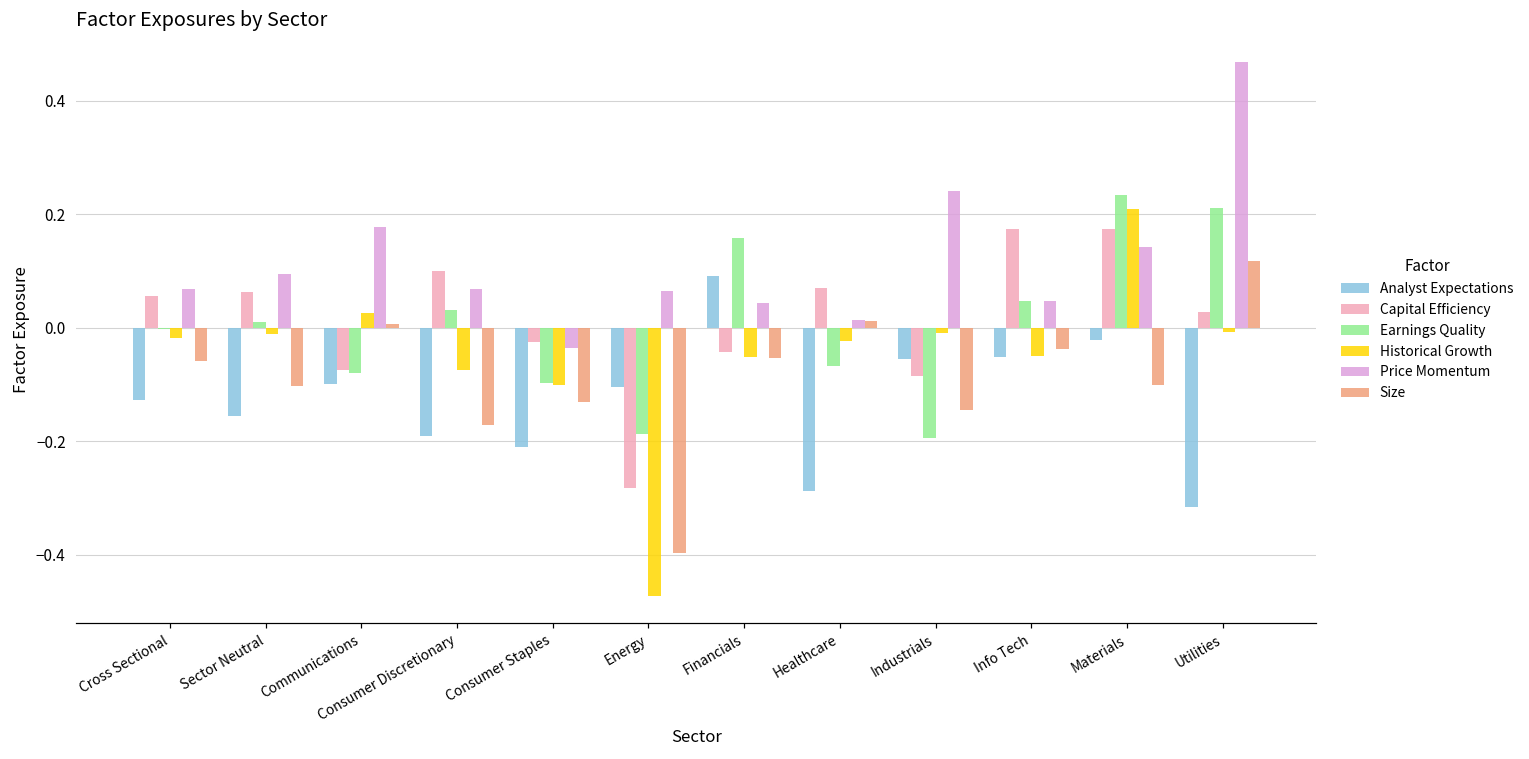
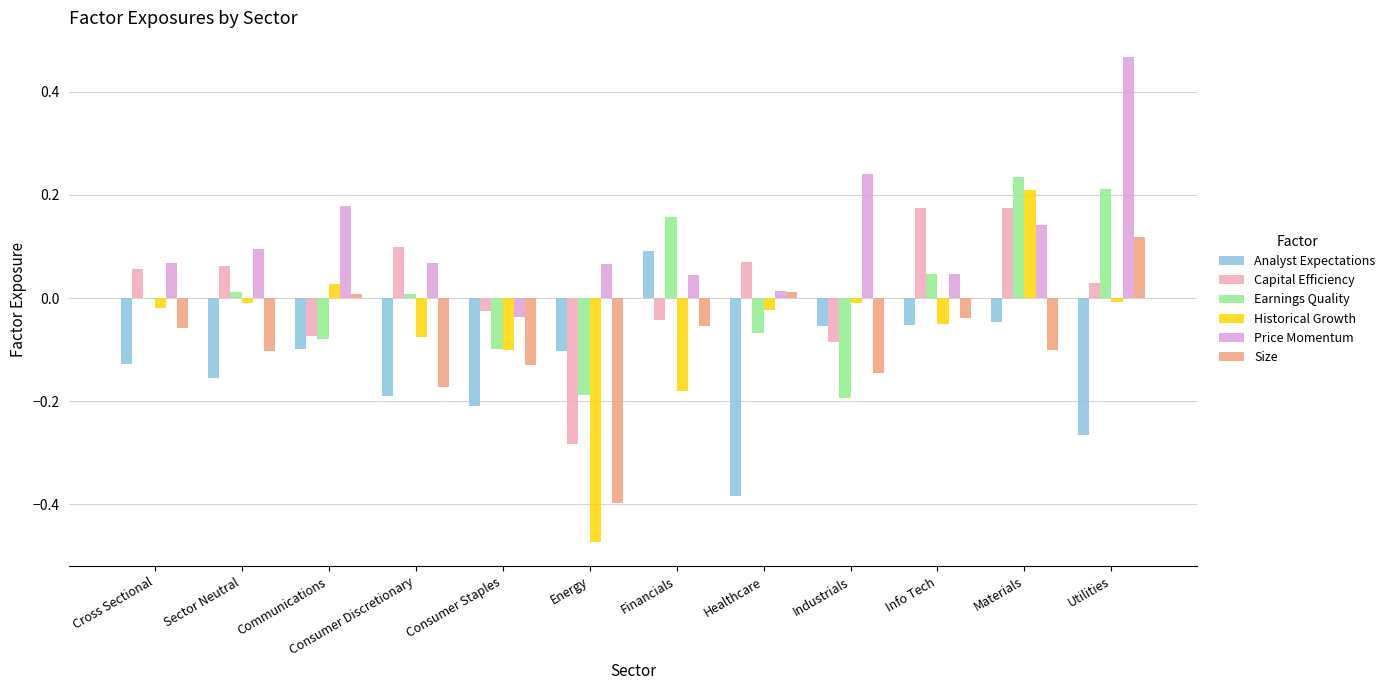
Earnings Quality, Consumer Discretionary: 0.03 -> 0.01
Historical Growth, Financials: -0.05 -> -0.18
Analyst Expectations, Healthcare: -0.29 -> -0.38
Analyst Expectations, Materials: -0.02 -> -0.05
Analyst Expectations, Utilities: -0.31 -> -0.27
